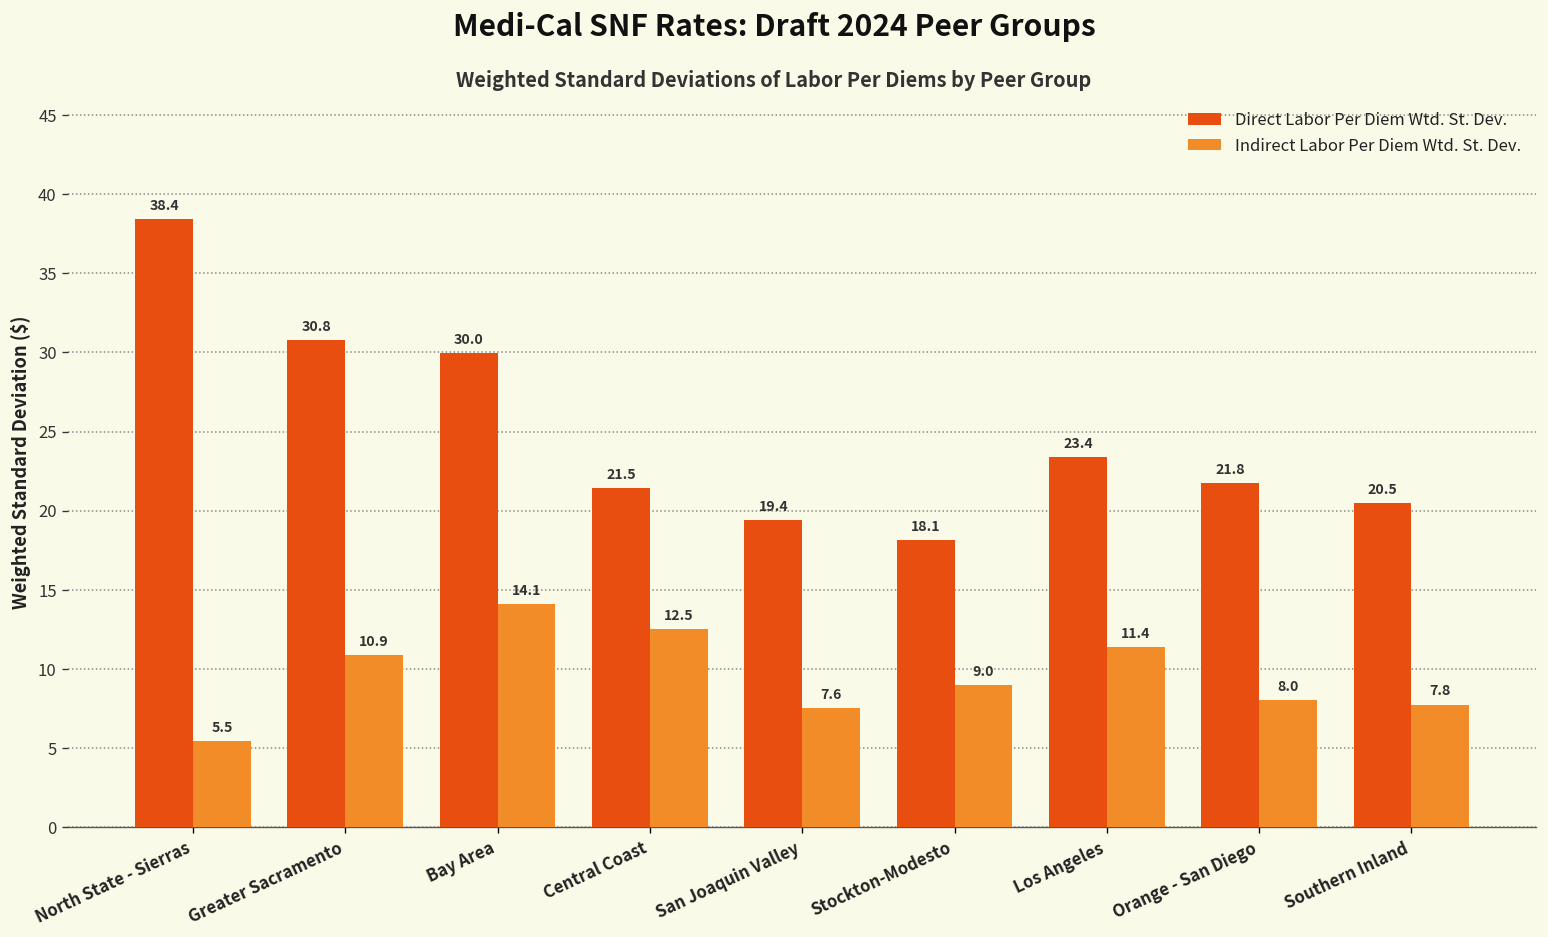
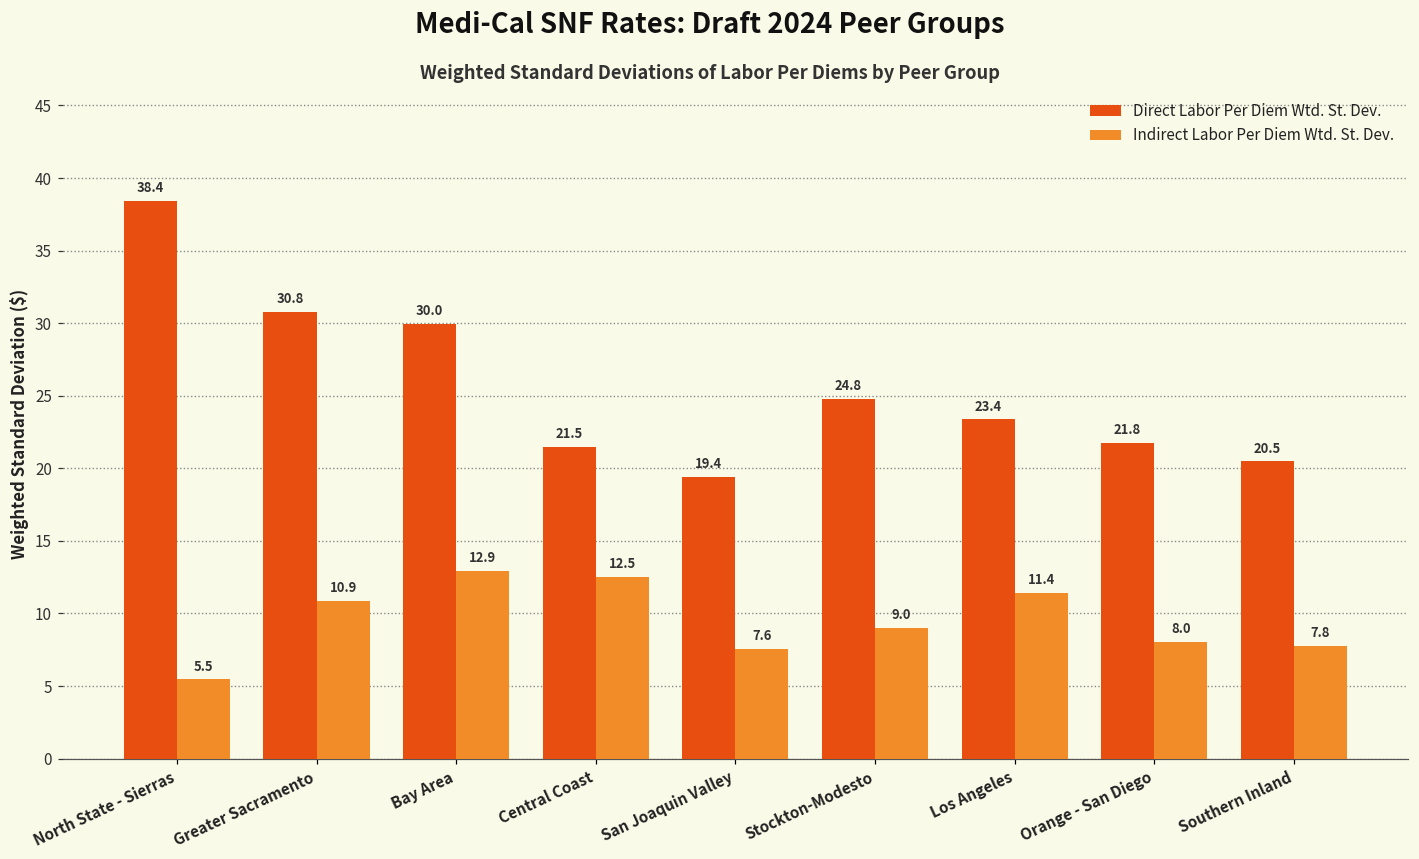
Indirect Labor Per Diem Wtd. St. Dev., Bay Area: 14.1 -> 12.9
Direct Labor Per Diem Wtd. St. Dev., Stockton-Modesto: 18.1 -> 24.8
